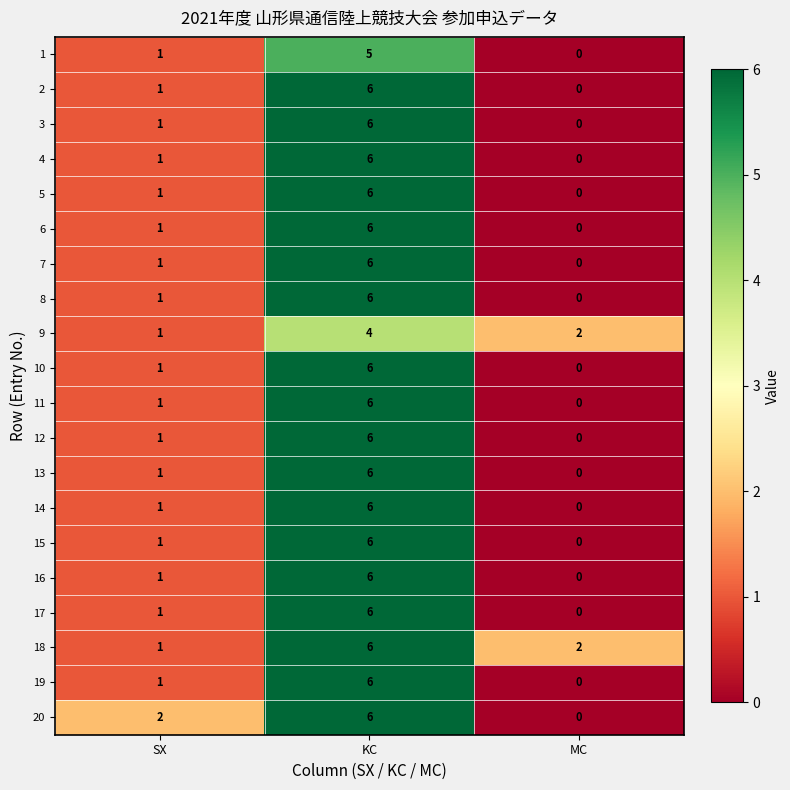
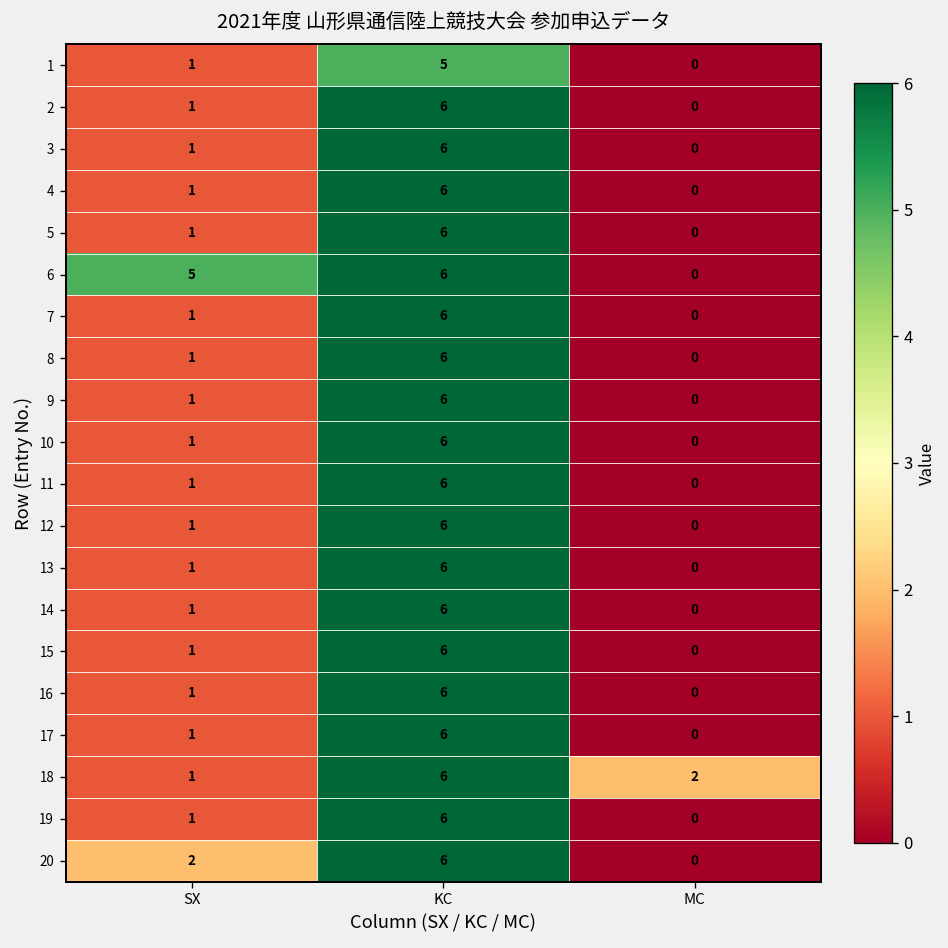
6, SX: 1 -> 5
9, KC: 4 -> 6
9, MC: 2 -> 0
